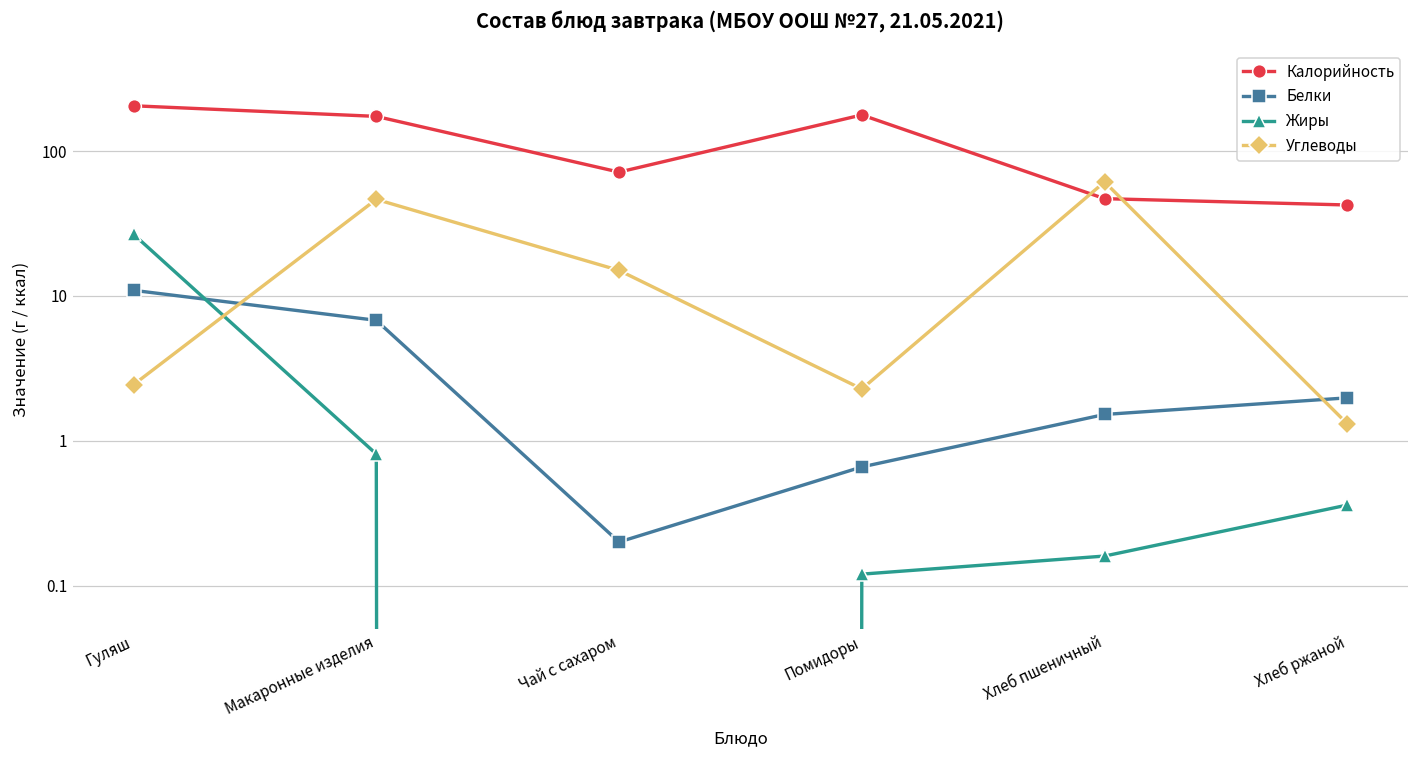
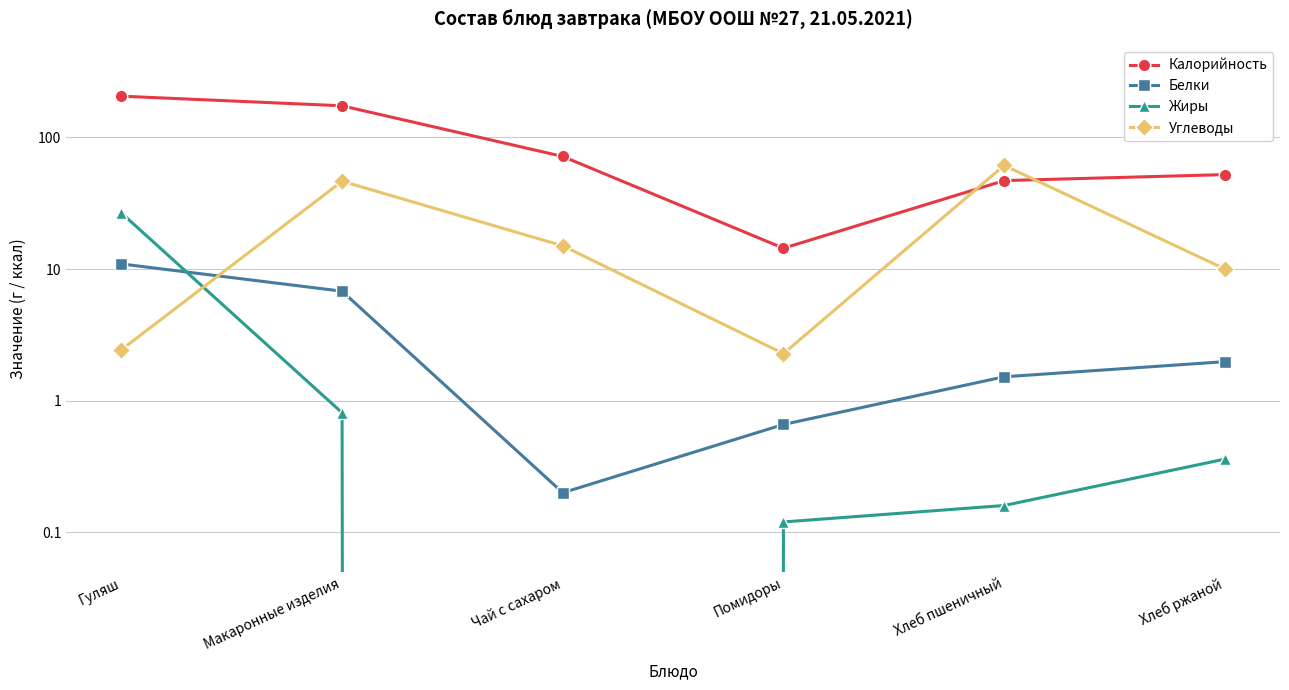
Калорийность, Помидоры: 180 -> 14
Калорийность, Хлеб ржаной: 43 -> 52
Углеводы, Хлеб ржаной: 1.3 -> 10
